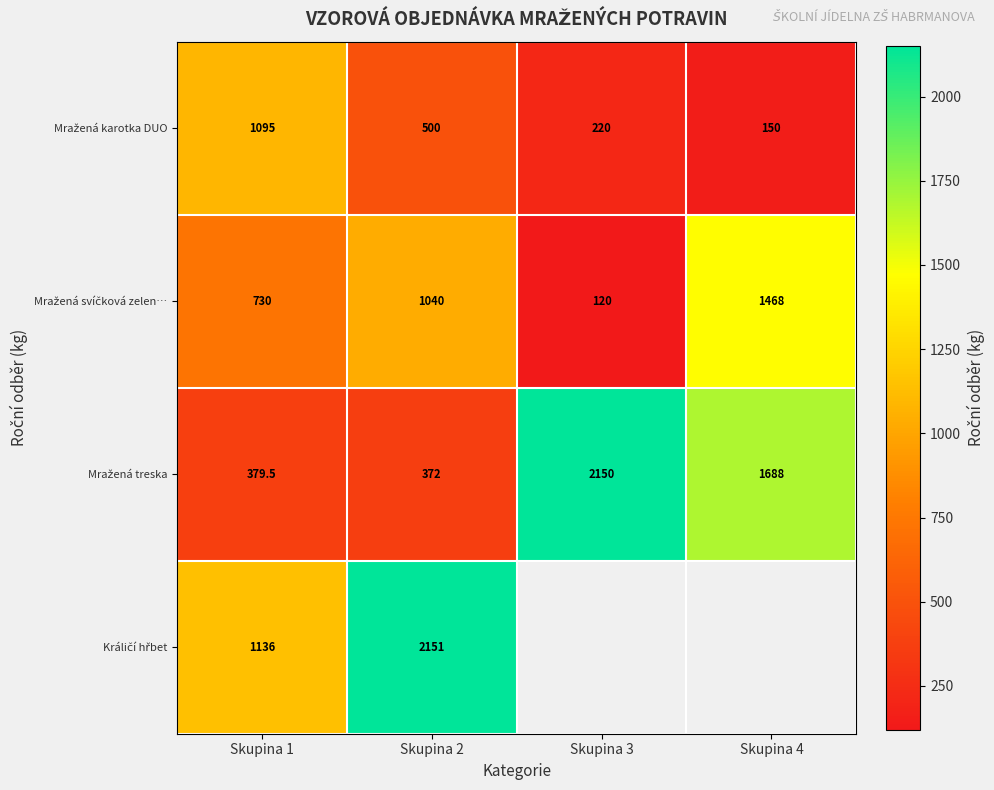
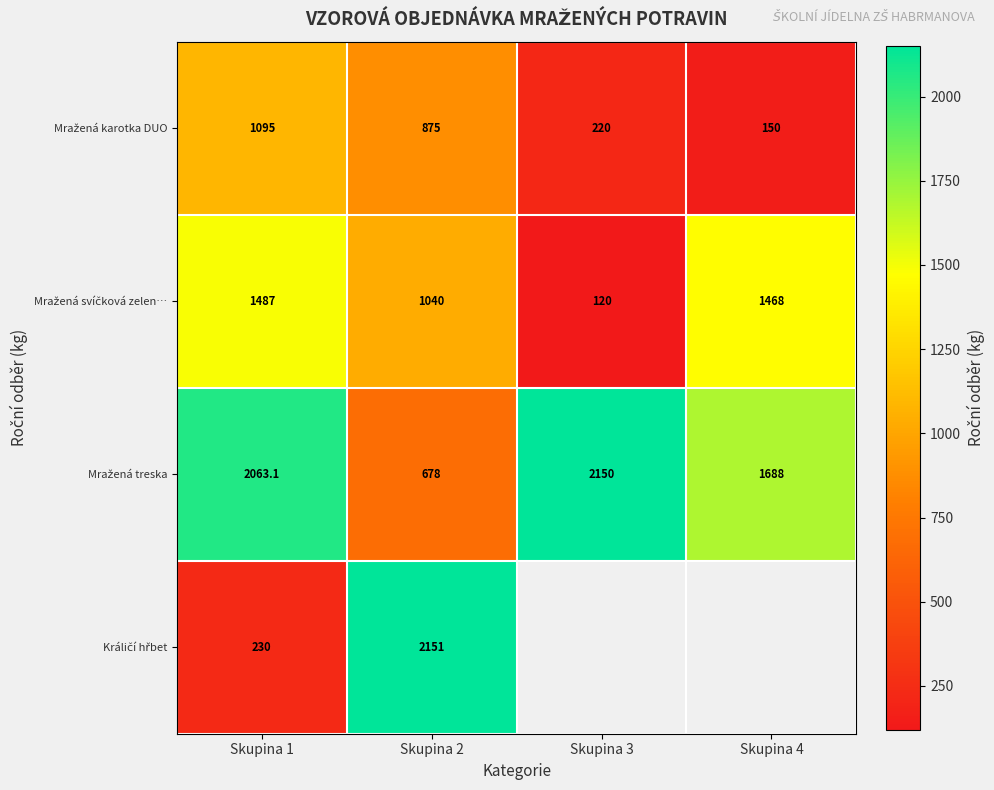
Mražená karotka DUO, Skupina 2: 500 -> 875
Mražená svíčková zelen…, Skupina 1: 730 -> 1487
Mražená treska, Skupina 1: 379.5 -> 2063.1
Mražená treska, Skupina 2: 372 -> 678
Králičí hřbet, Skupina 1: 1136 -> 230
